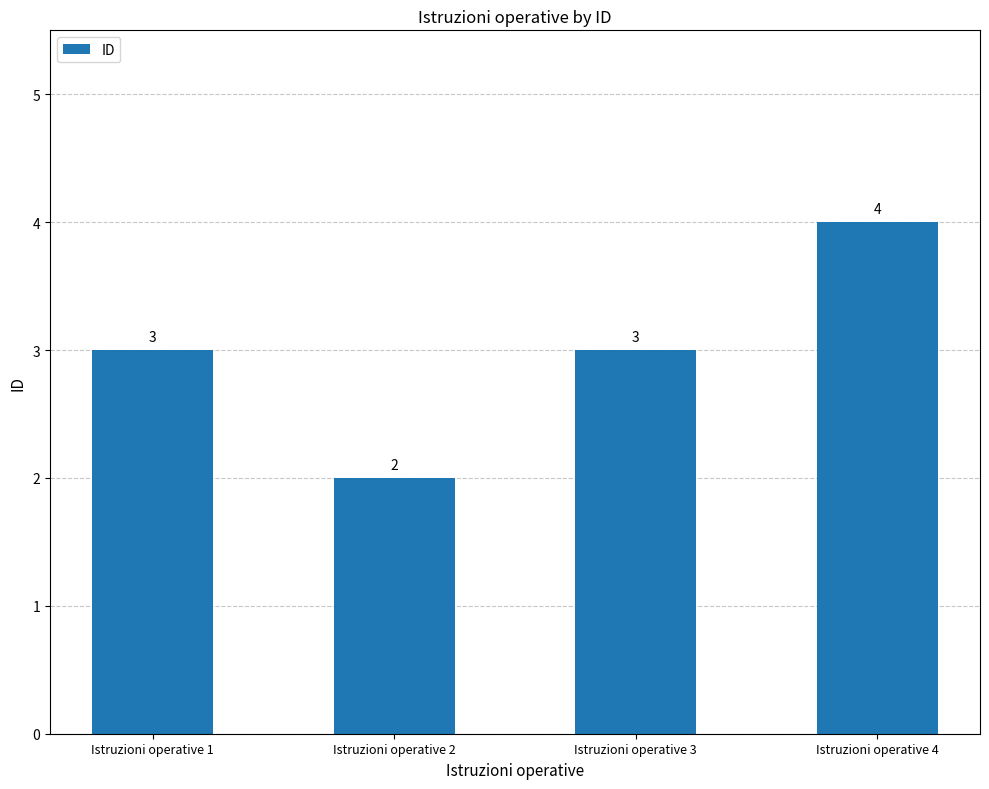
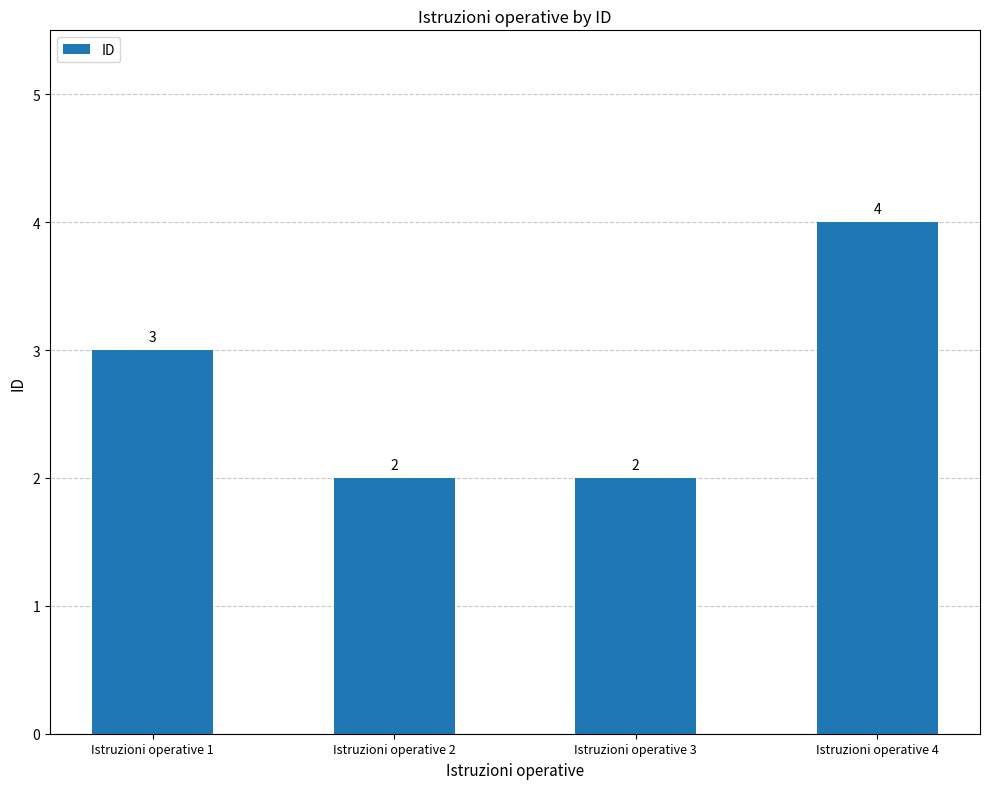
Istruzioni operative 3: 3 -> 2
